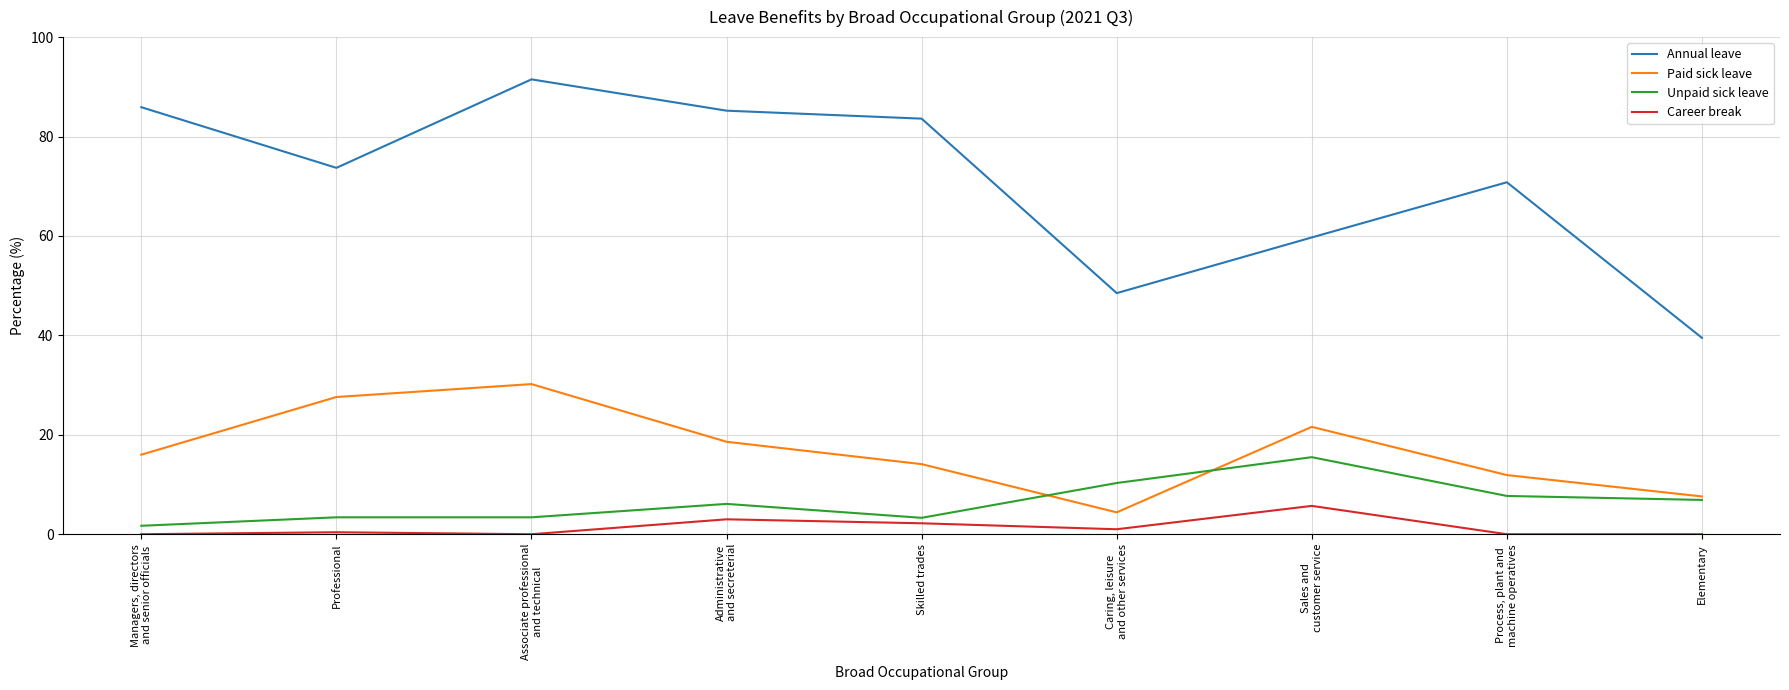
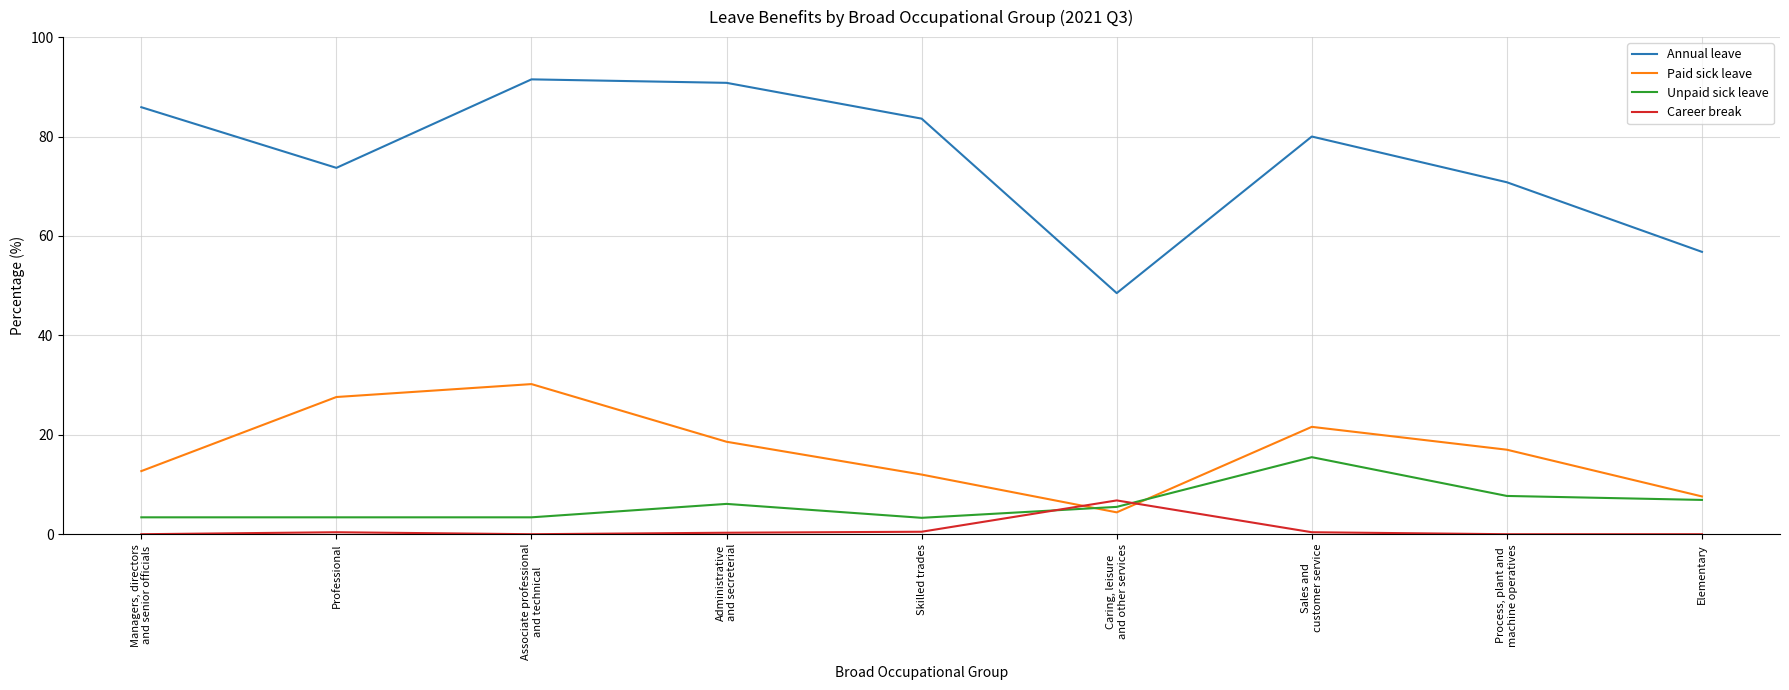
Paid sick leave, Managers, directors and senior officials: 16 -> 13
Unpaid sick leave, Managers, directors and senior officials: 2 -> 3
Annual leave, Administrative and secreterial: 85 -> 91
Career break, Administrative and secreterial: 3 -> 0
Paid sick leave, Skilled trades: 14 -> 12
Career break, Skilled trades: 2 -> 1
Unpaid sick leave, Caring, leisure and other services: 10 -> 6
Career break, Caring, leisure and other services: 1 -> 7
Annual leave, Sales and customer service: 60 -> 80
Career break, Sales and customer service: 6 -> 0
Paid sick leave, Process, plant and machine operatives: 12 -> 17
Annual leave, Elementary: 40 -> 57
